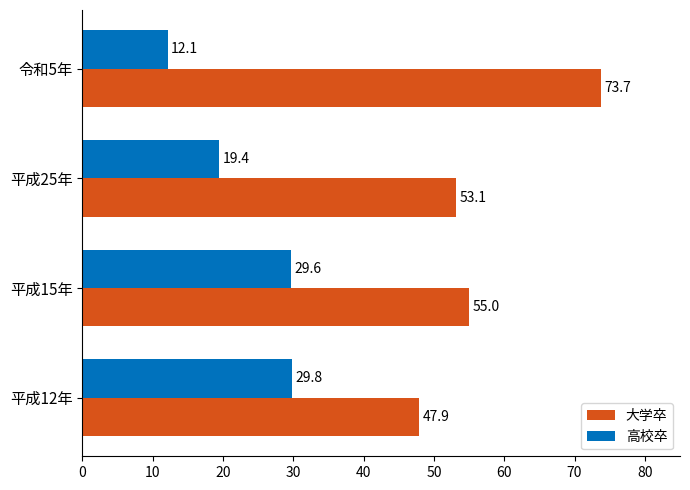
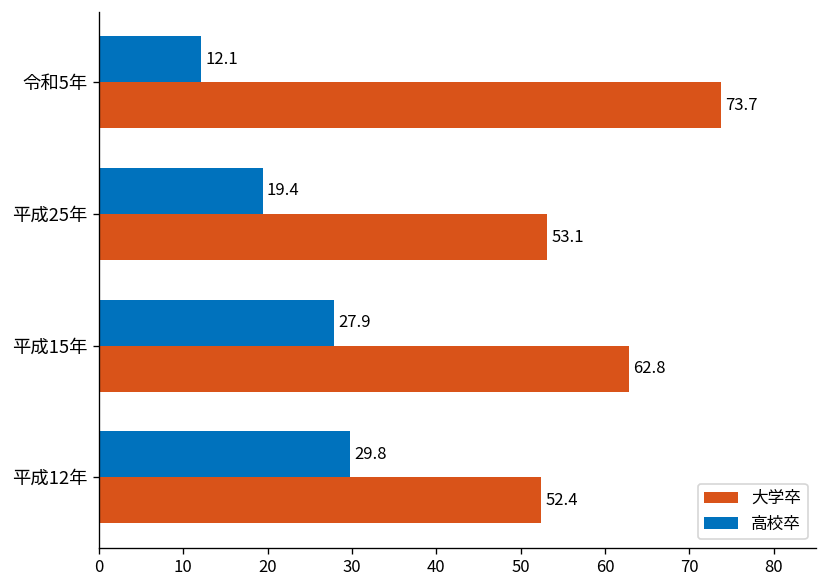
高校卒, 平成15年: 29.6 -> 27.9
大学卒, 平成15年: 55.0 -> 62.8
大学卒, 平成12年: 47.9 -> 52.4
